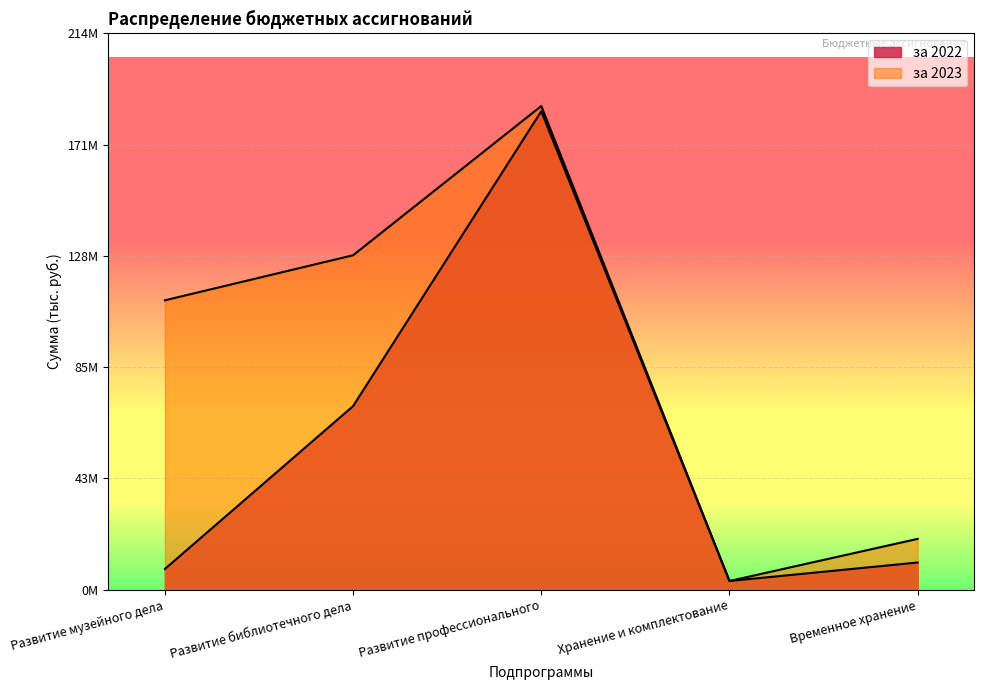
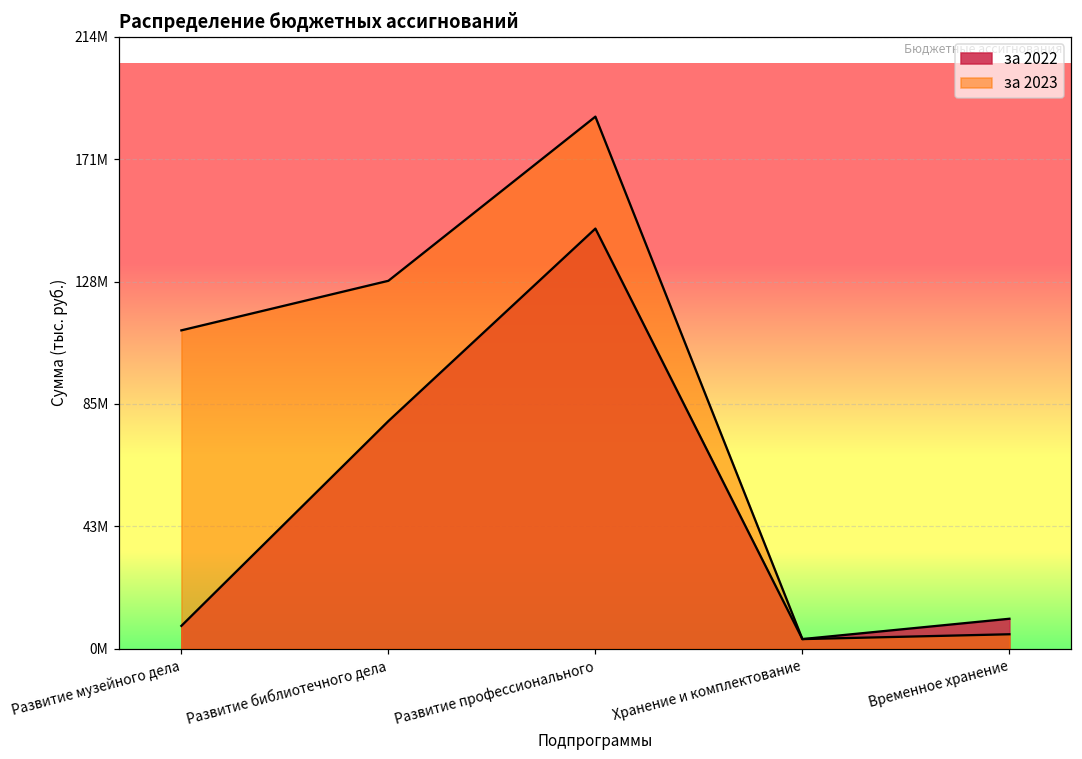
за 2022, Развитие библиотечного дела: 71000000 -> 79000000
за 2022, Развитие профессионального: 184000000 -> 147000000
за 2023, Временное хранение: 20000000 -> 5000000
